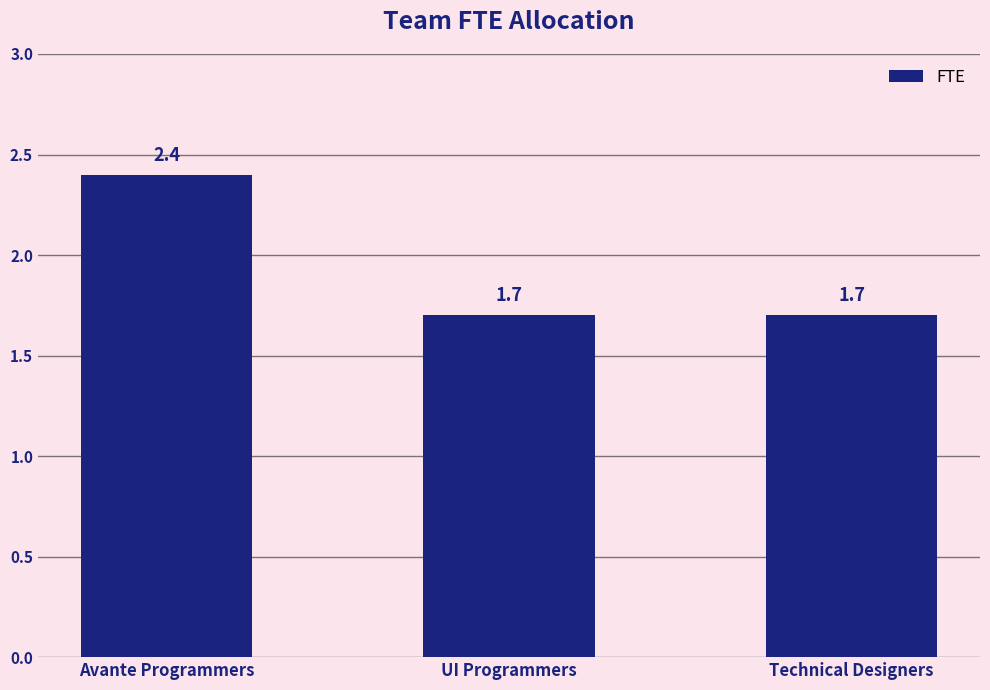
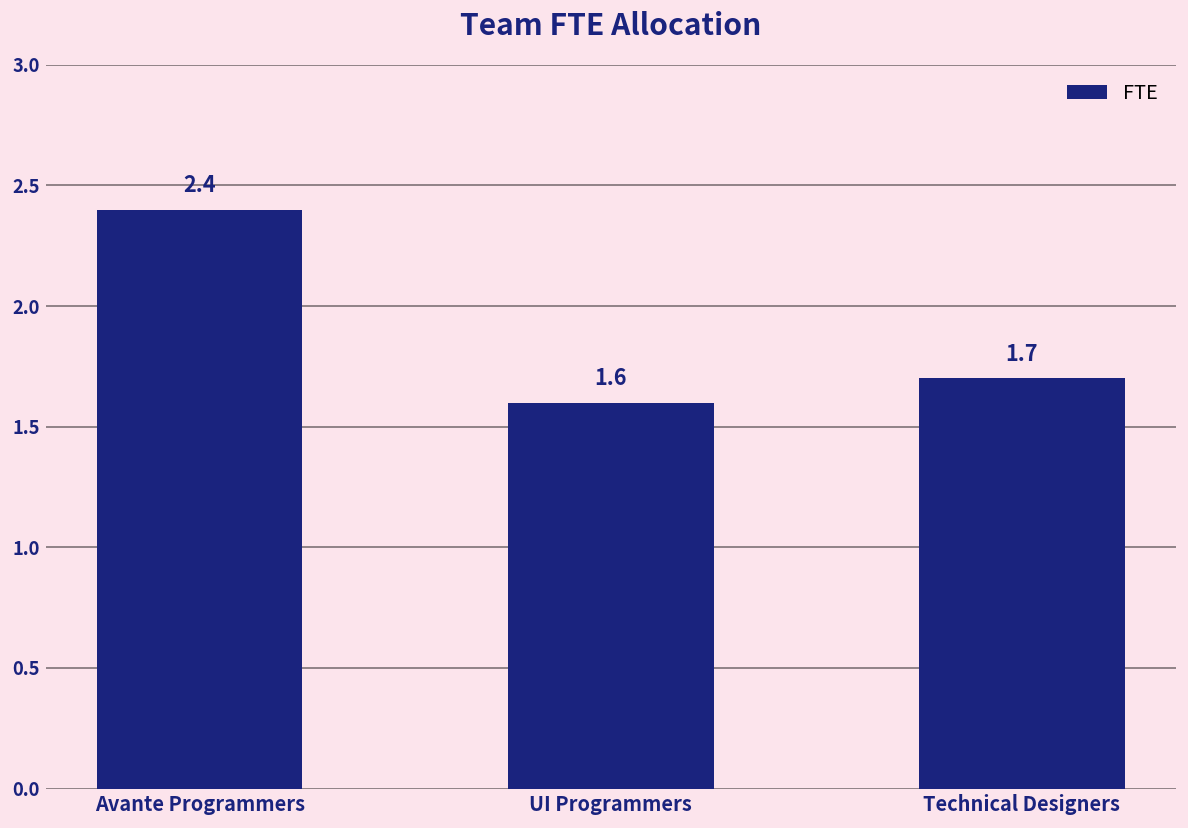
UI Programmers: 1.7 -> 1.6
